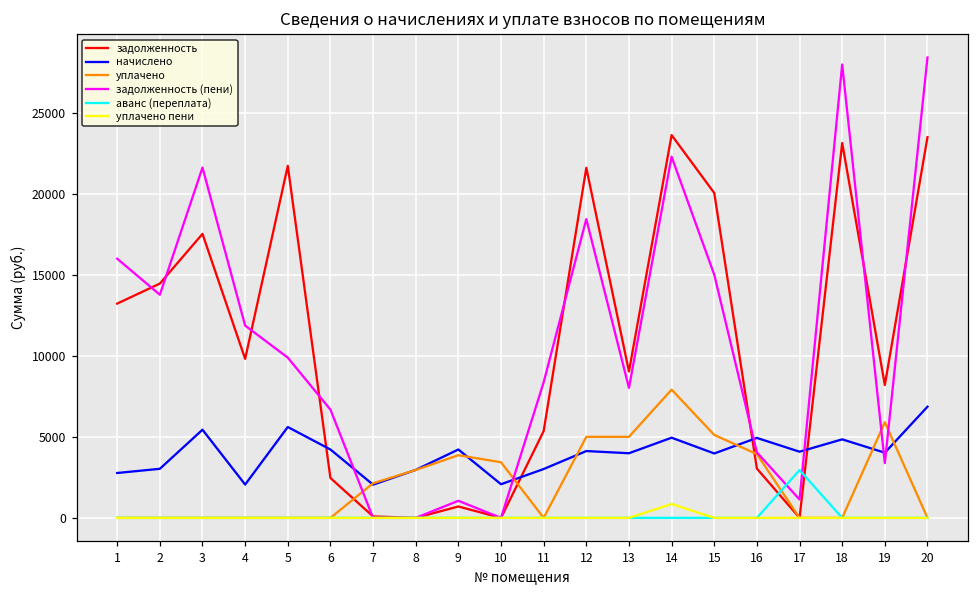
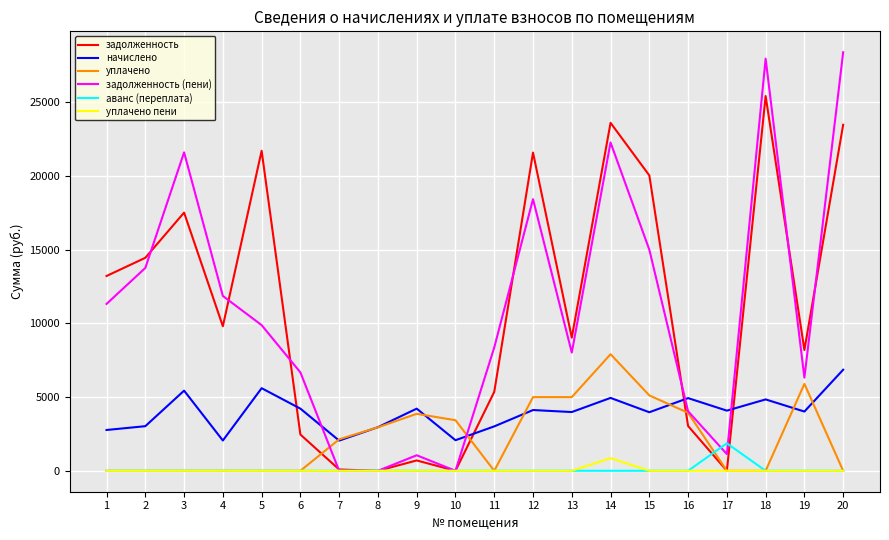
задолженность (пени), 1: 16000 -> 11300
аванс (переплата), 17: 2900 -> 1900
задолженность, 18: 23100 -> 25400
задолженность (пени), 19: 3400 -> 6300
